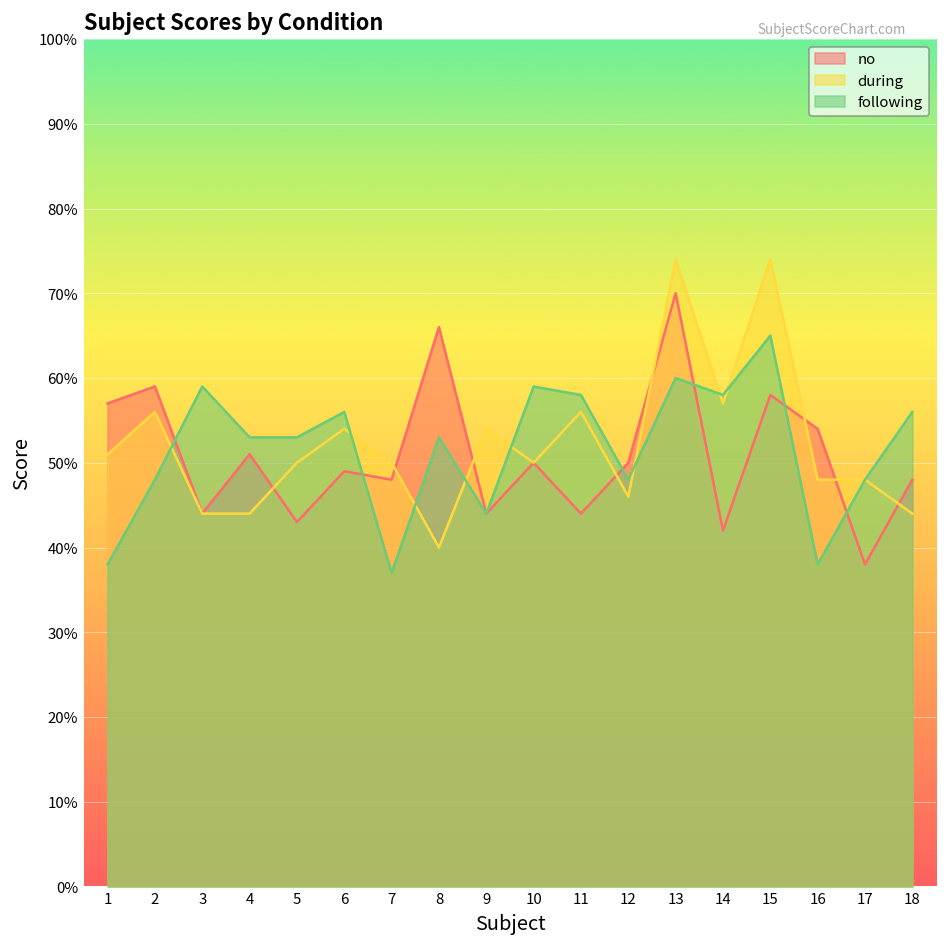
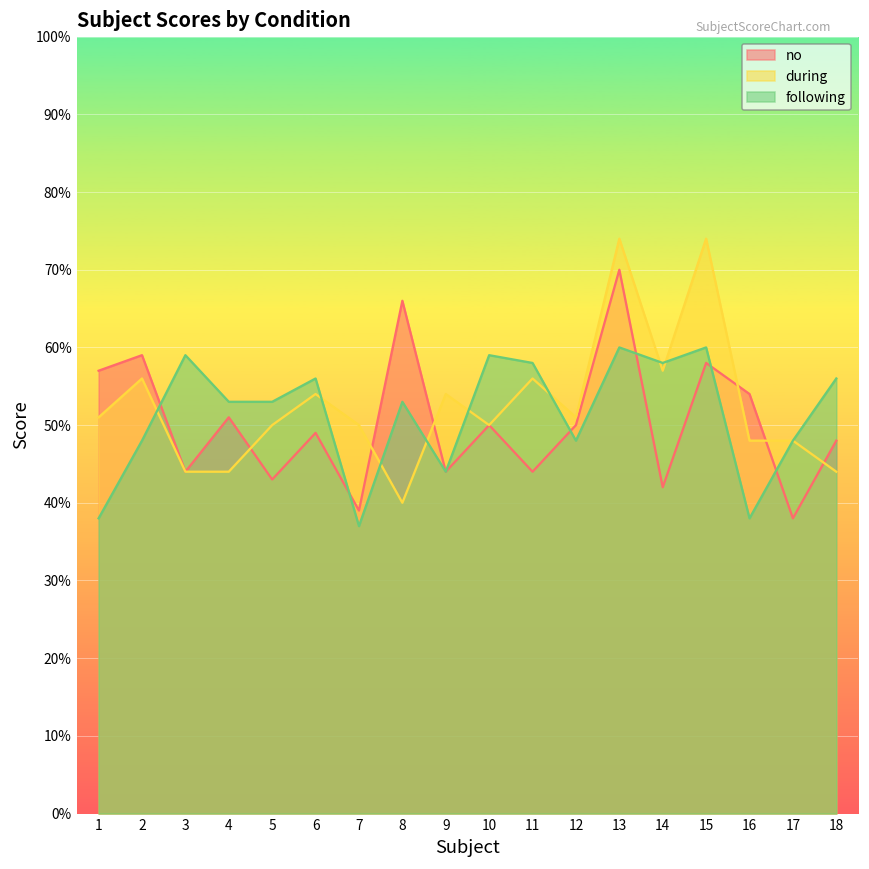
no, 7: 48% -> 39%
during, 12: 46% -> 51%
following, 15: 65% -> 60%
